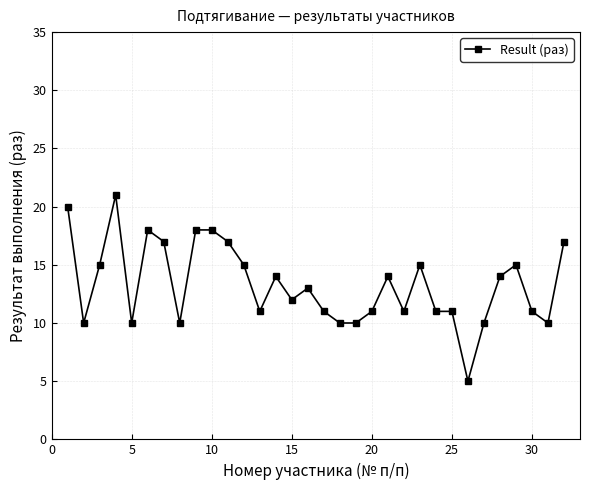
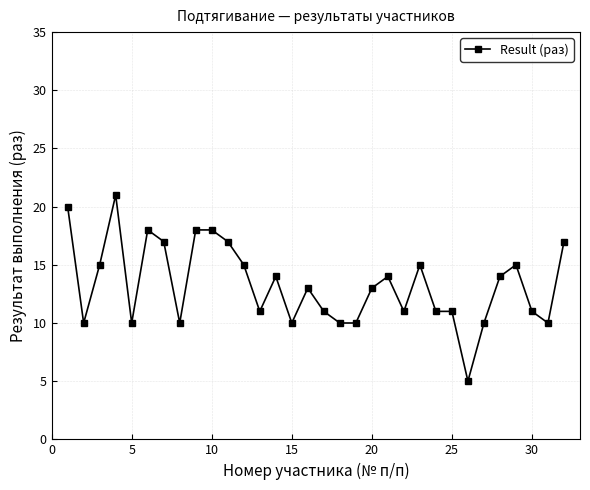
15: 12 -> 10
20: 11 -> 13
